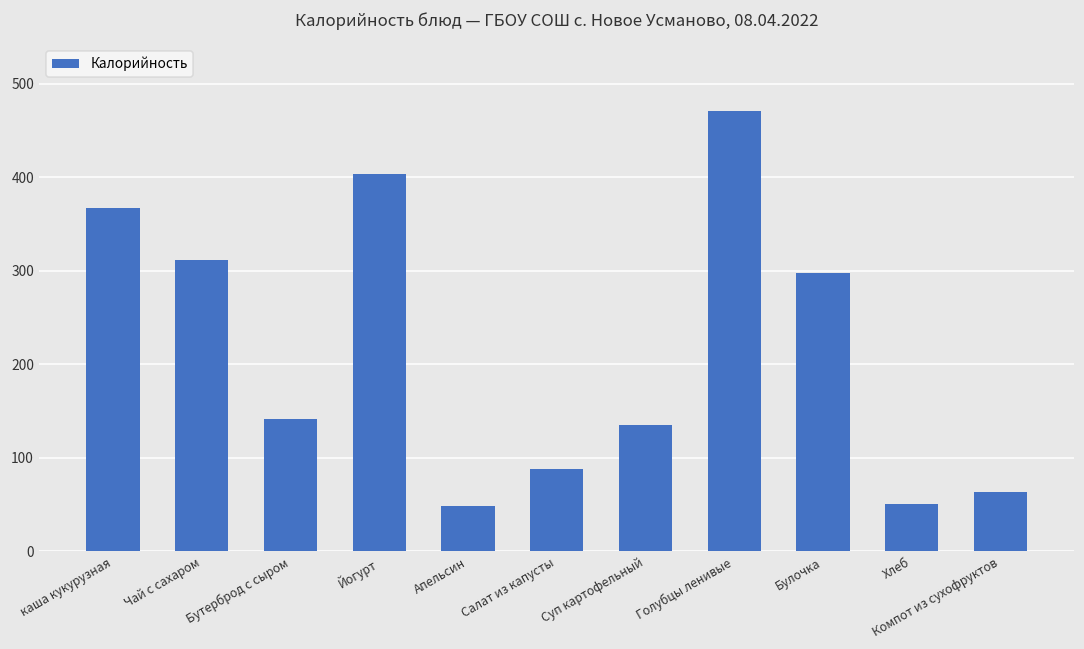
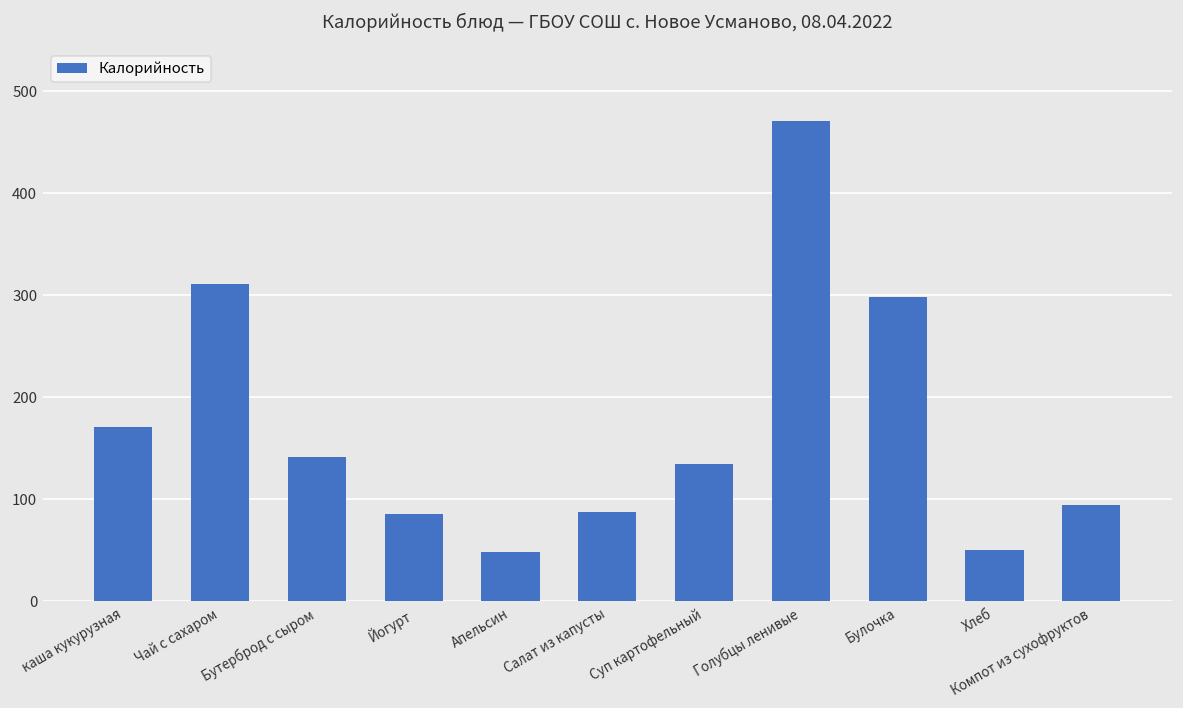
каша кукурузная: 370 -> 170
Йогурт: 400 -> 90
Компот из сухофруктов: 60 -> 90
